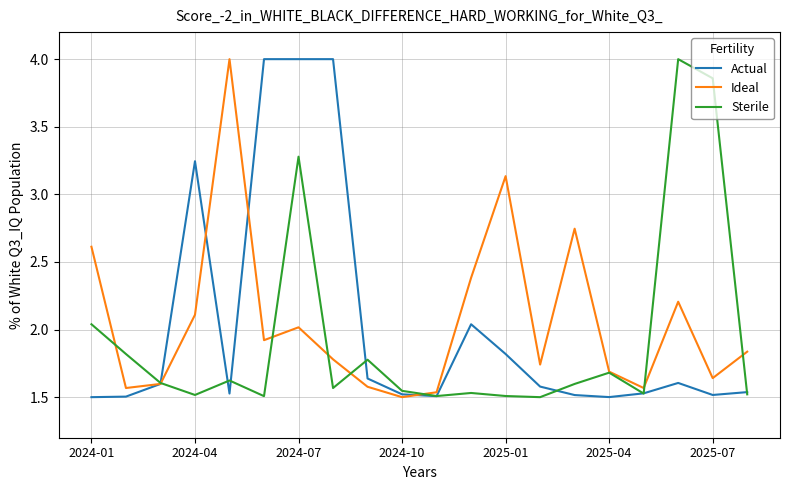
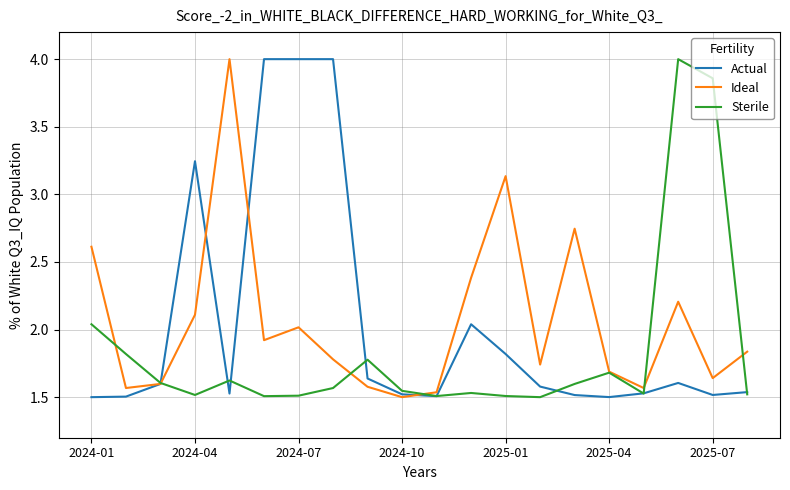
Sterile, 2024-07: 3.28 -> 1.51
